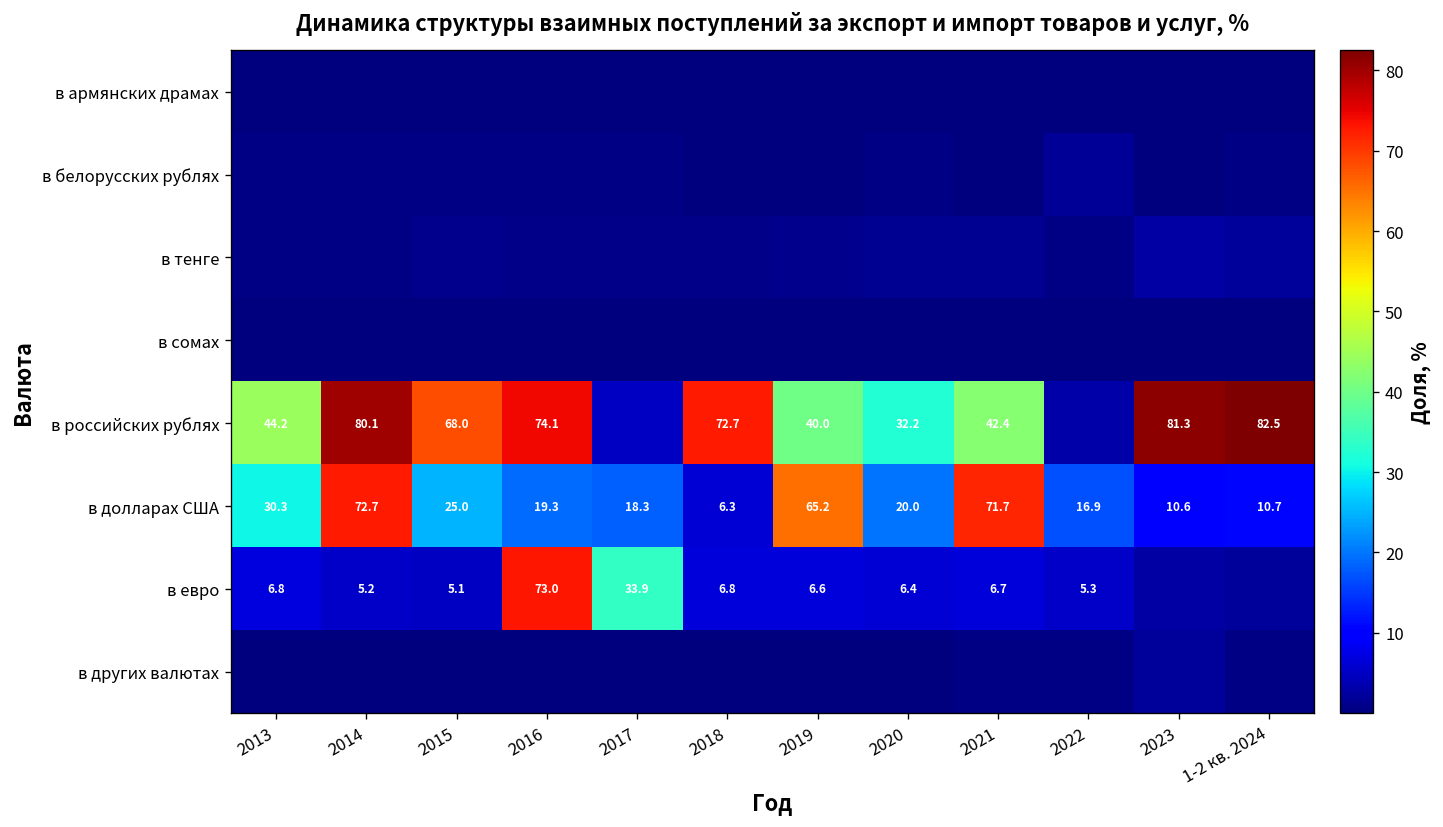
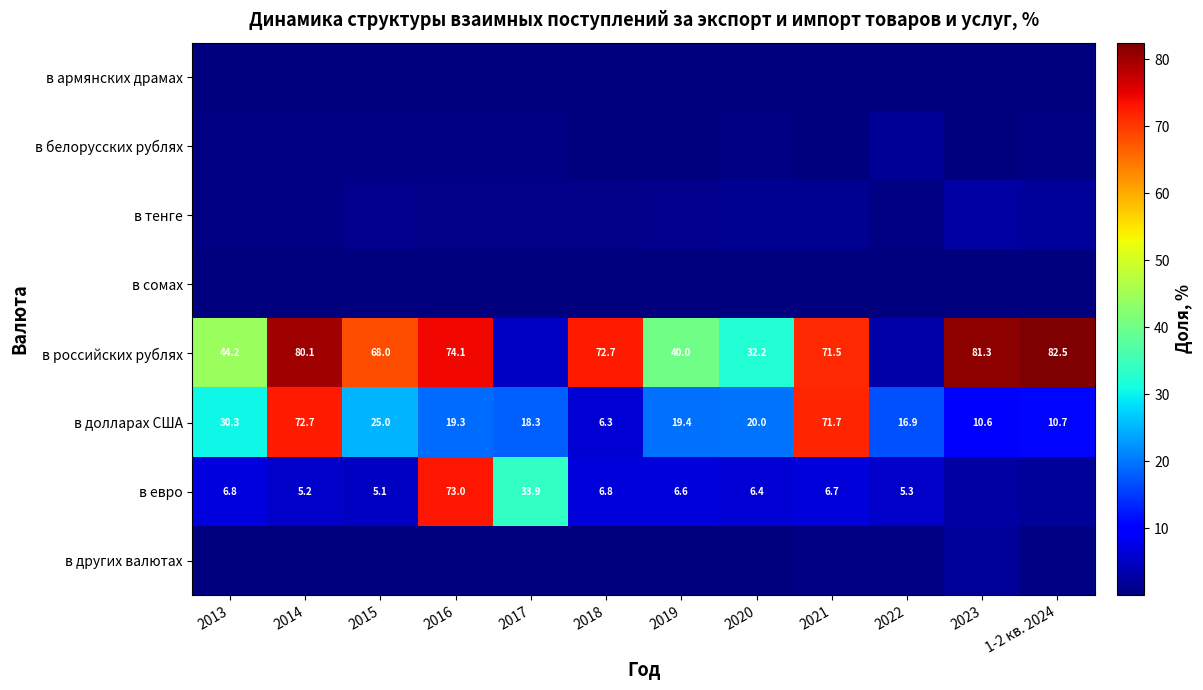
в российских рублях, 2021: 42.4 -> 71.5
в долларах США, 2019: 65.2 -> 19.4
